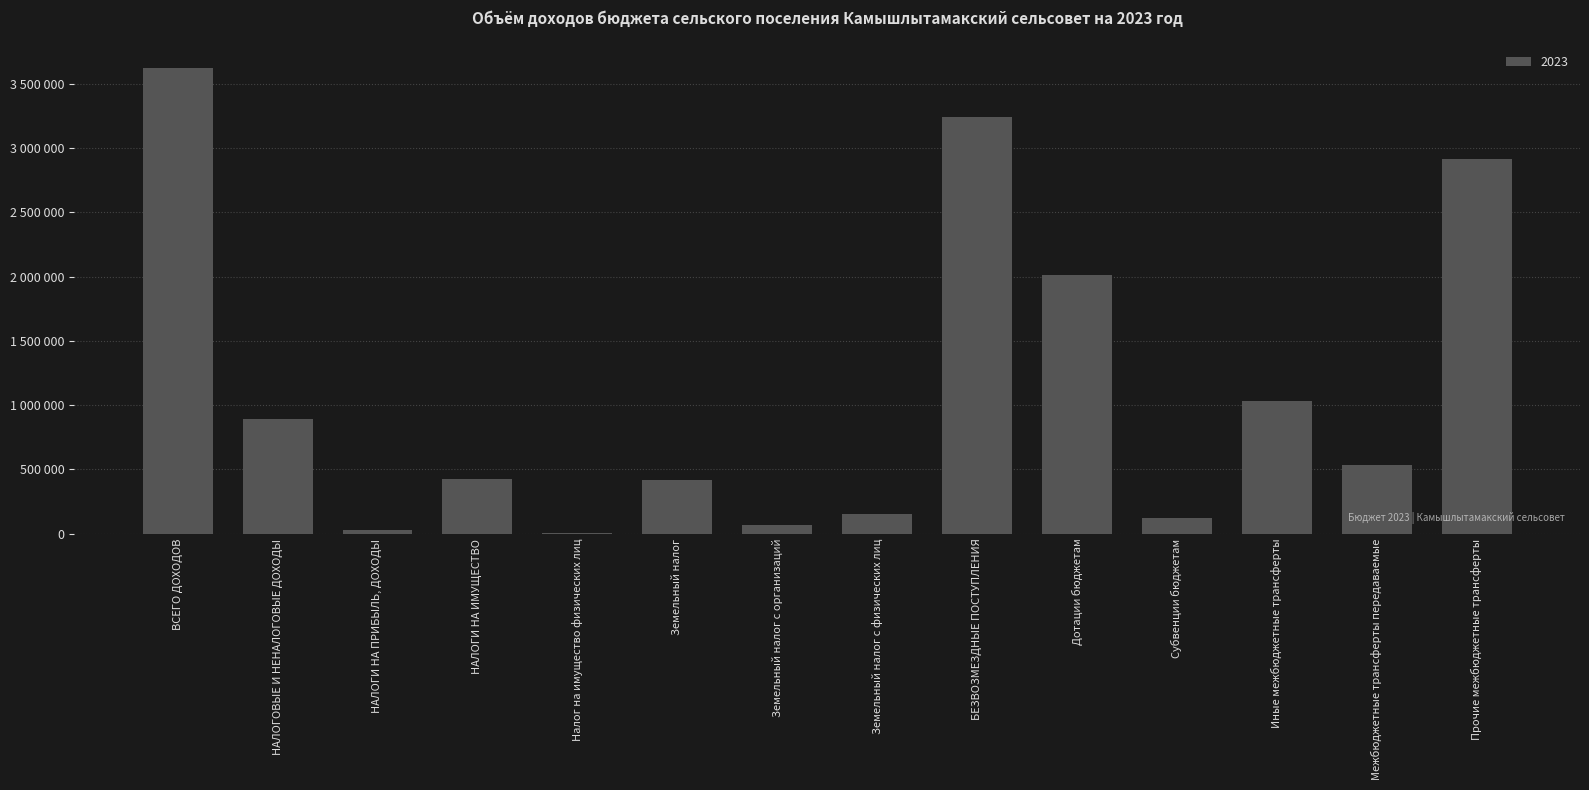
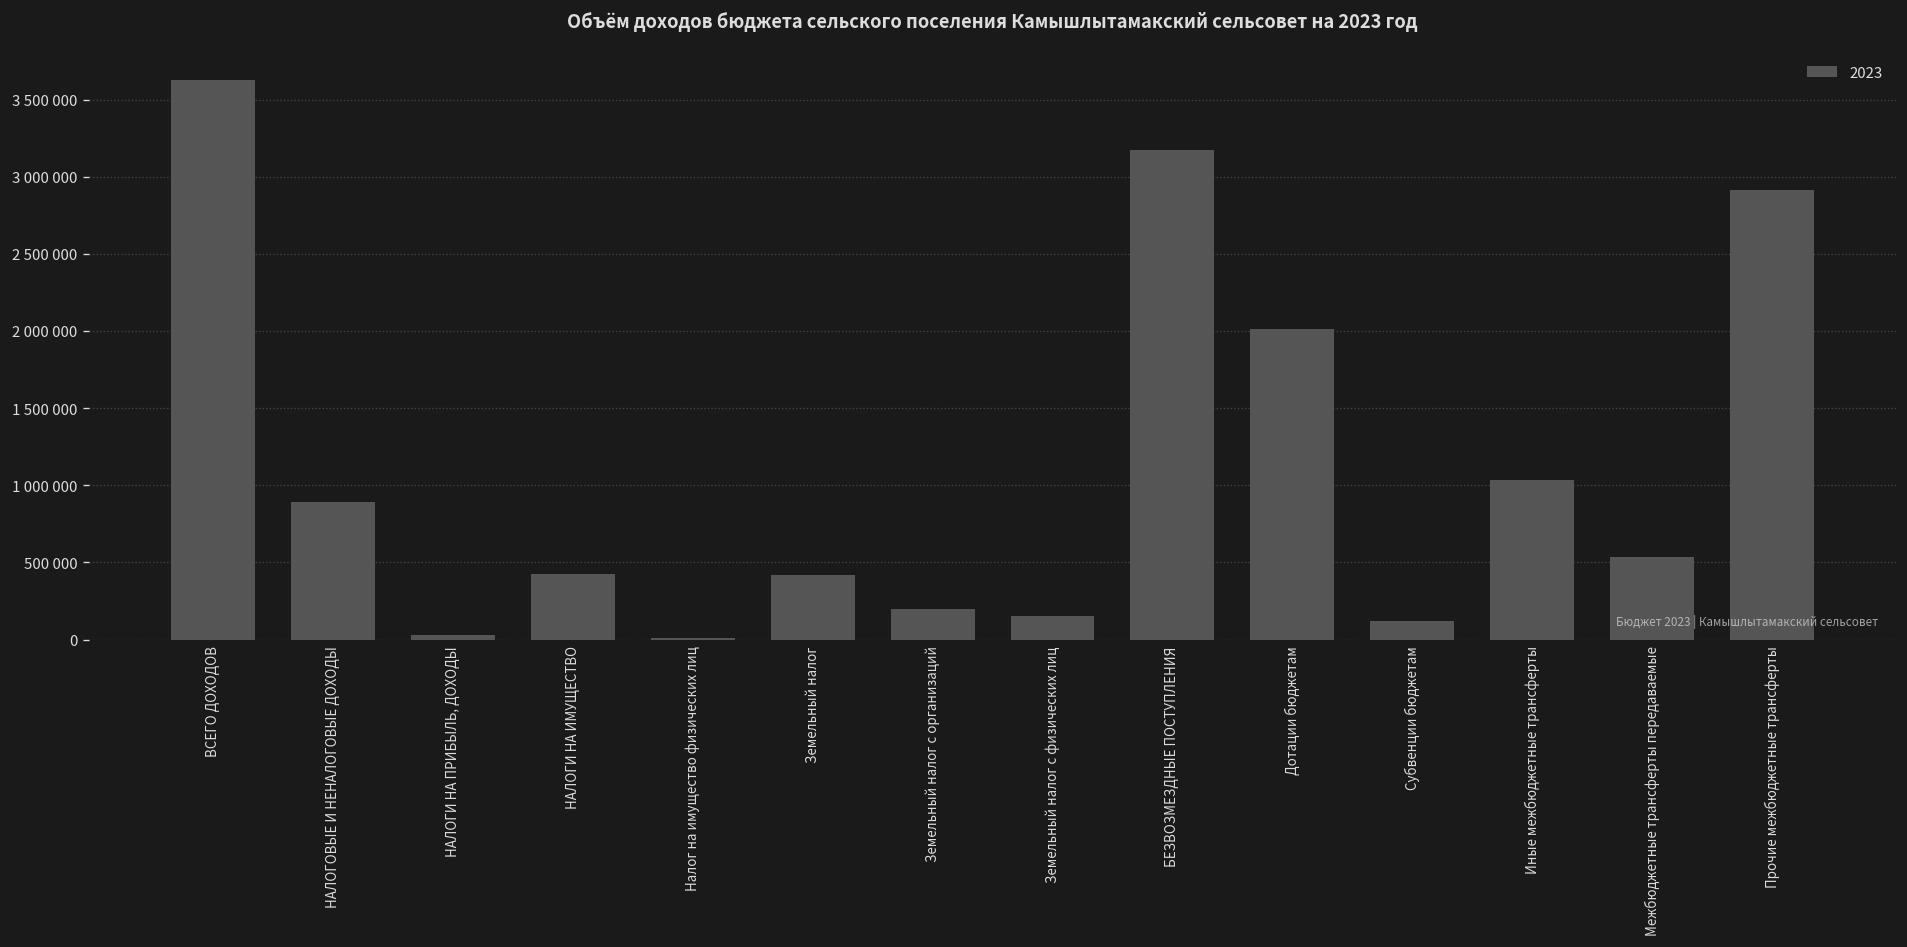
Земельный налог с организаций: 60000 -> 200000
БЕЗВОЗМЕЗДНЫЕ ПОСТУПЛЕНИЯ: 3240000 -> 3170000
